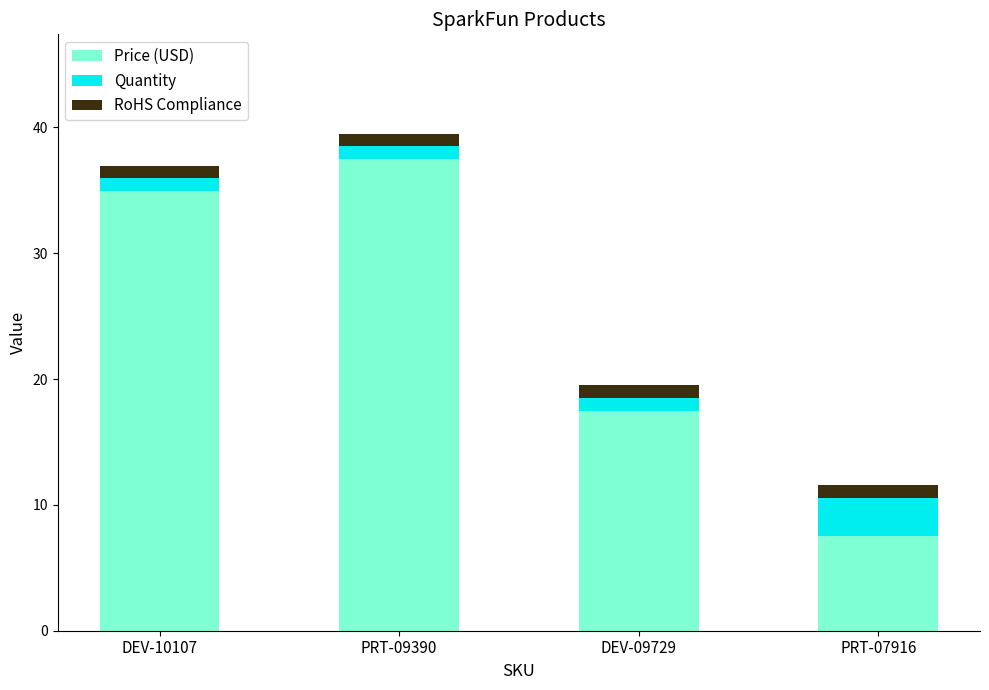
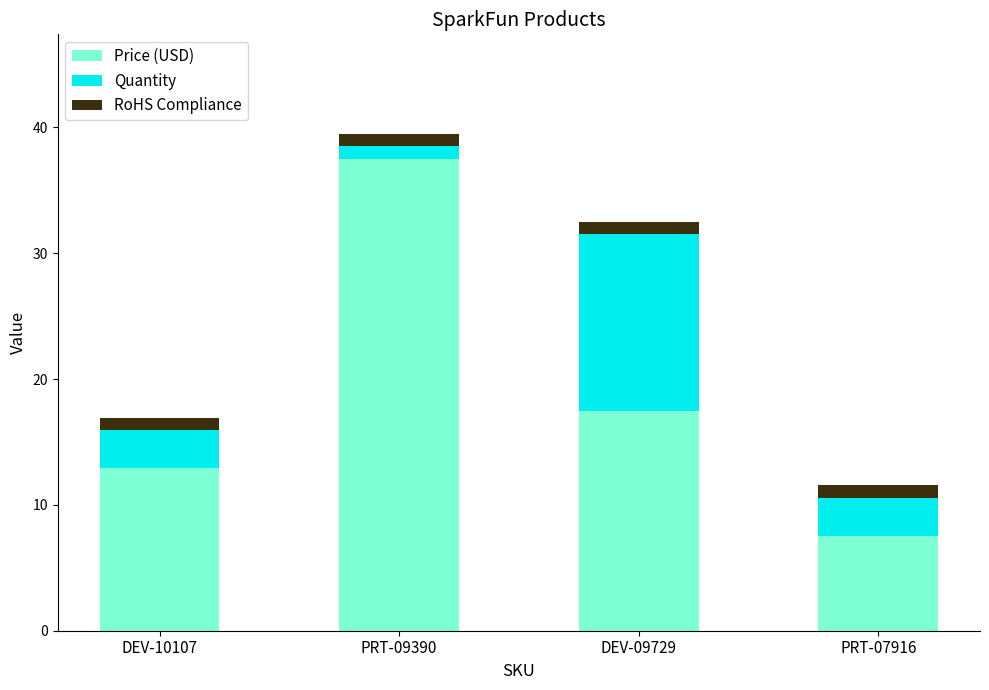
Price (USD), DEV-10107: 35.0 -> 12.9
Quantity, DEV-10107: 1 -> 3
Quantity, DEV-09729: 1 -> 14
